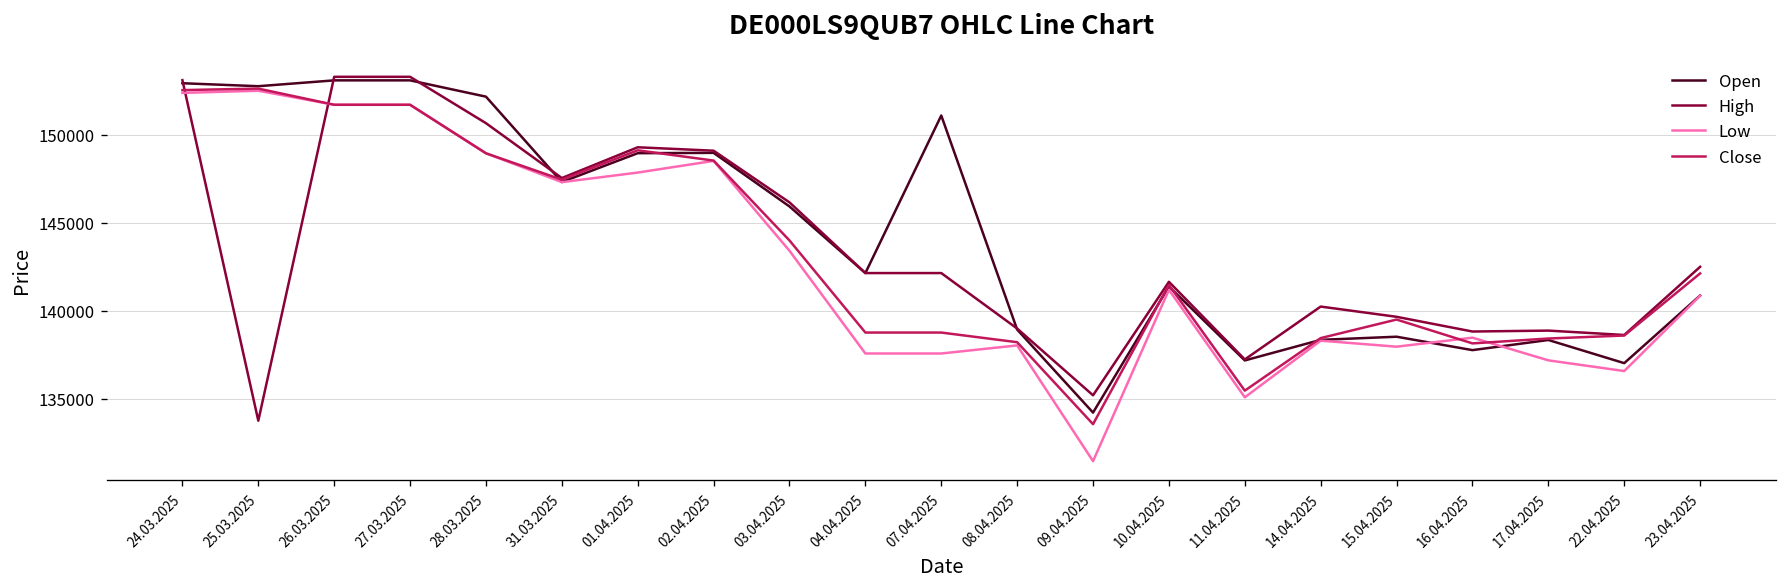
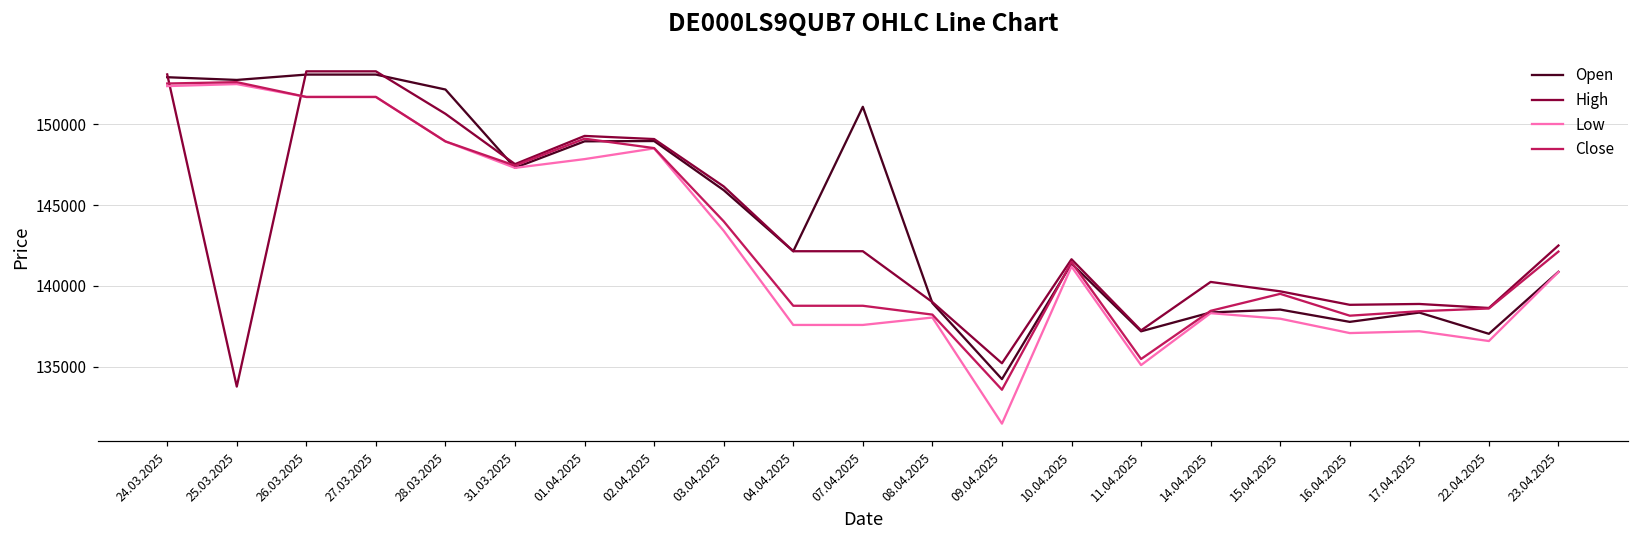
Low, 16.04.2025: 138500 -> 137100
